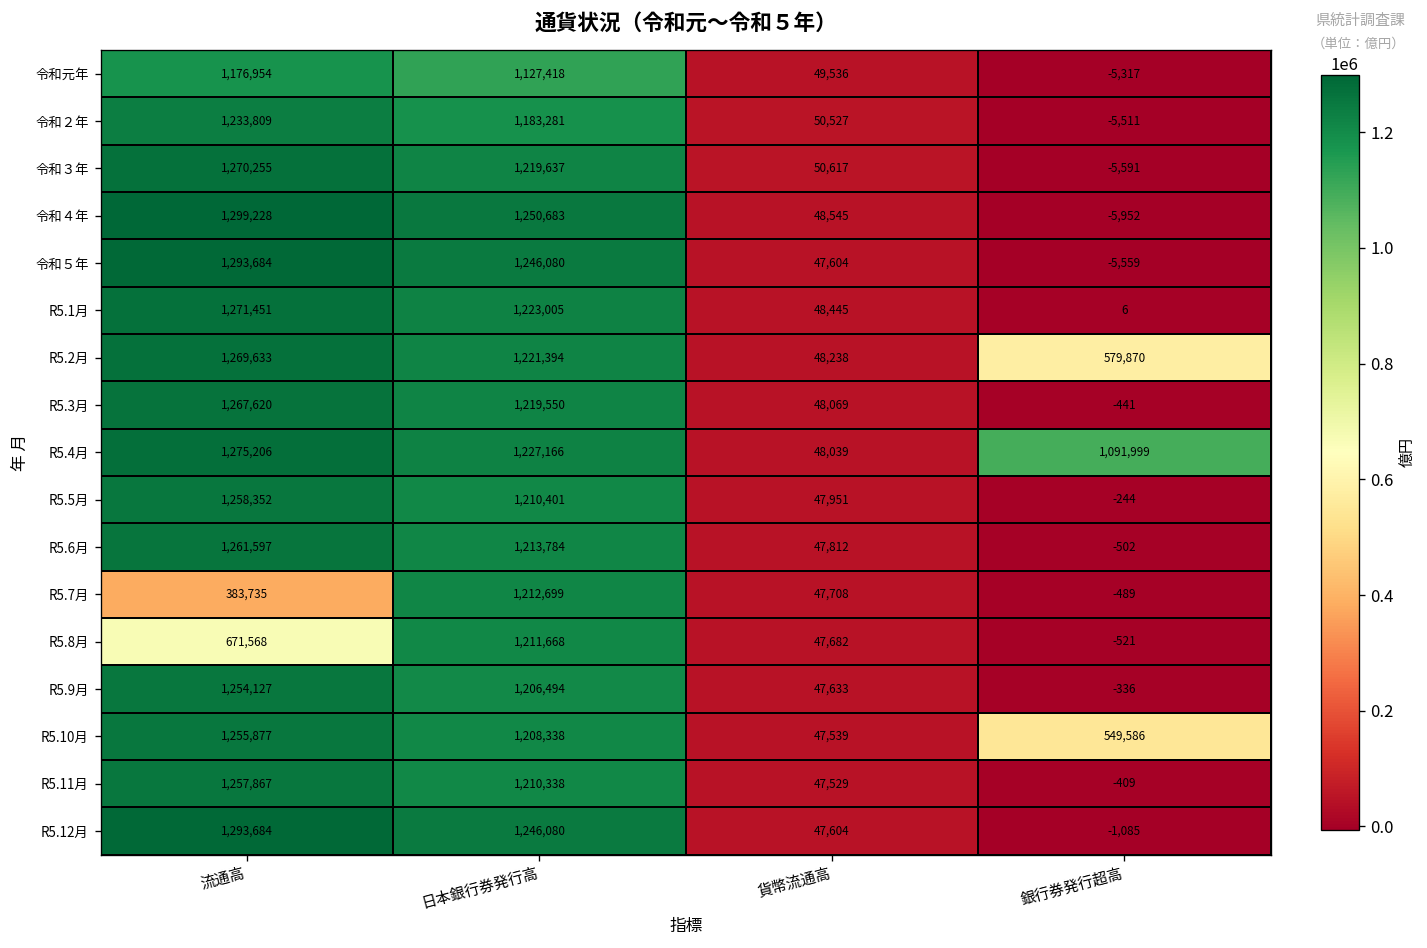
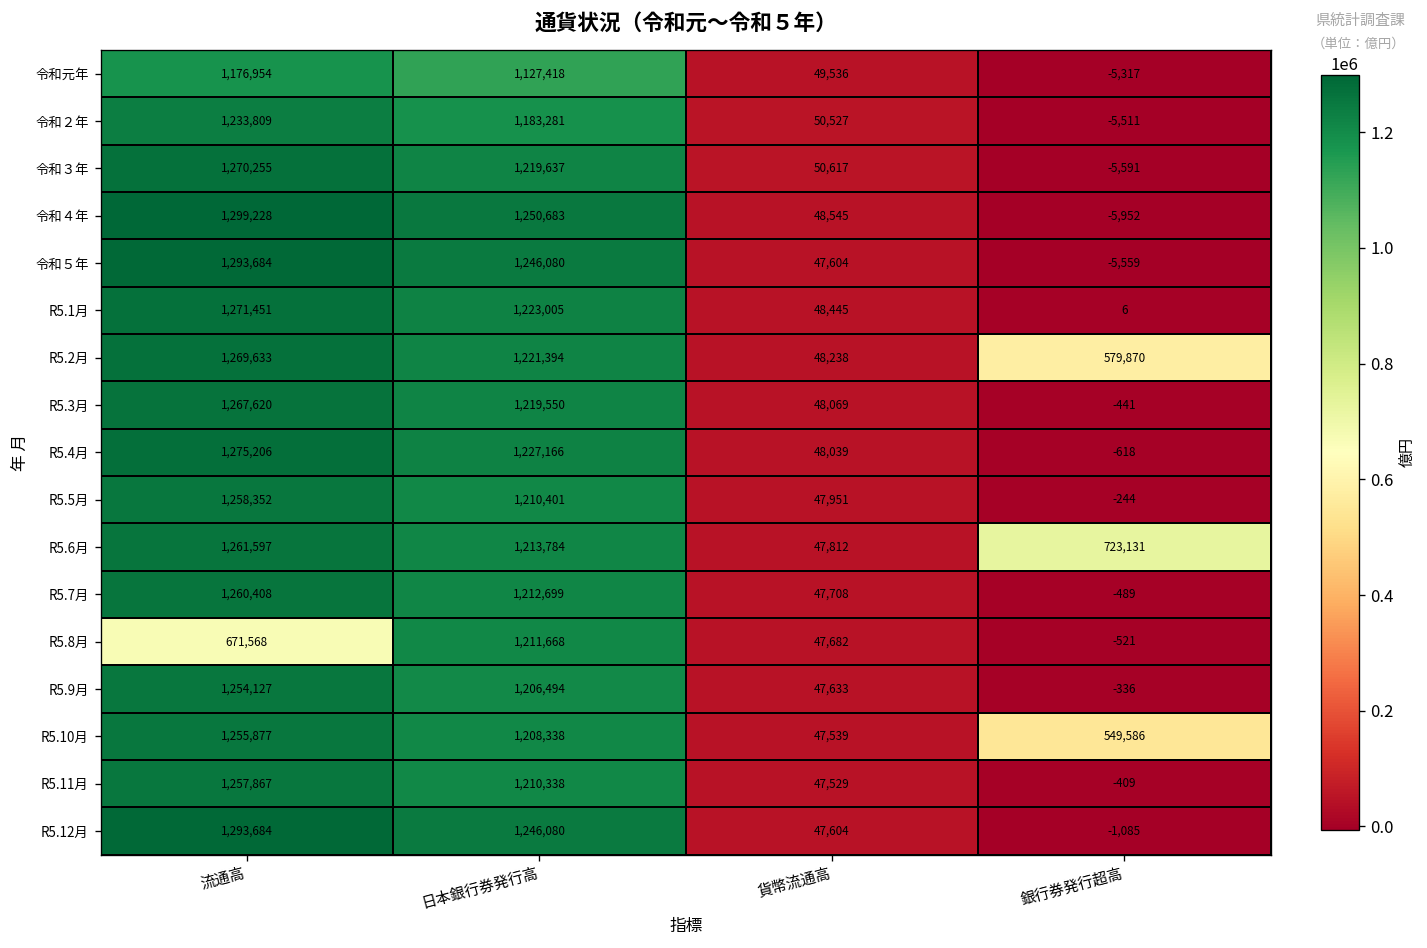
R5.4月, 銀行券発行超高: 1,091,999 -> -618
R5.6月, 銀行券発行超高: -502 -> 723,131
R5.7月, 流通高: 383,735 -> 1,260,408
